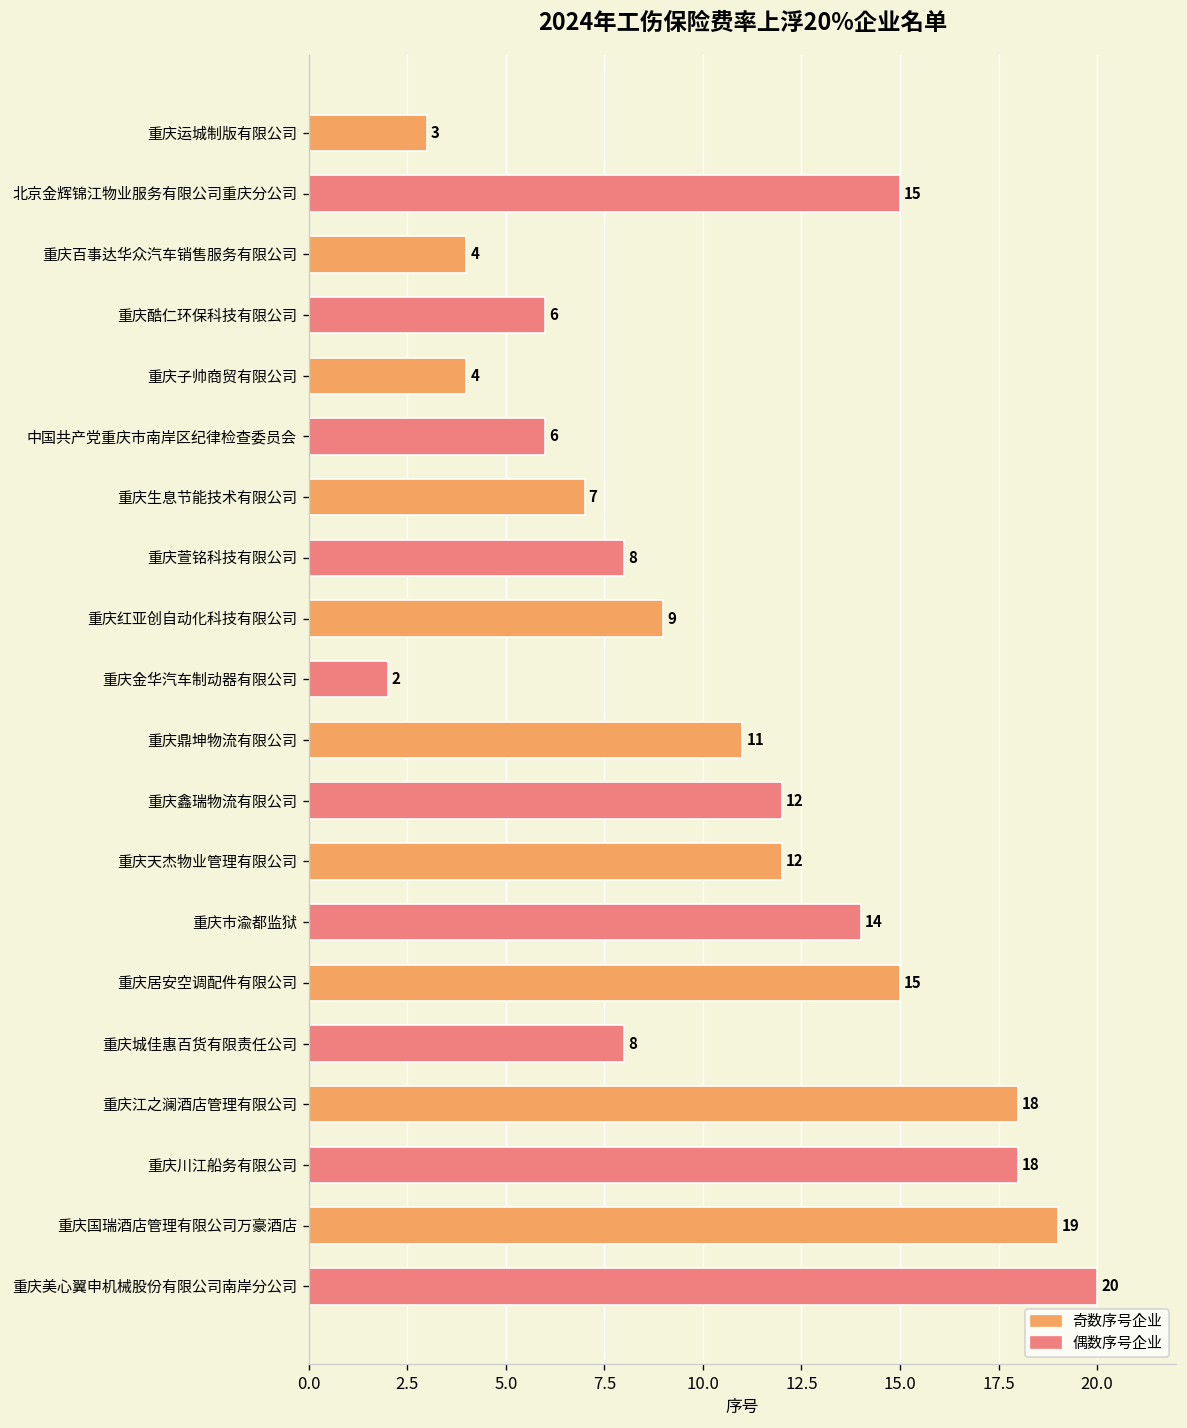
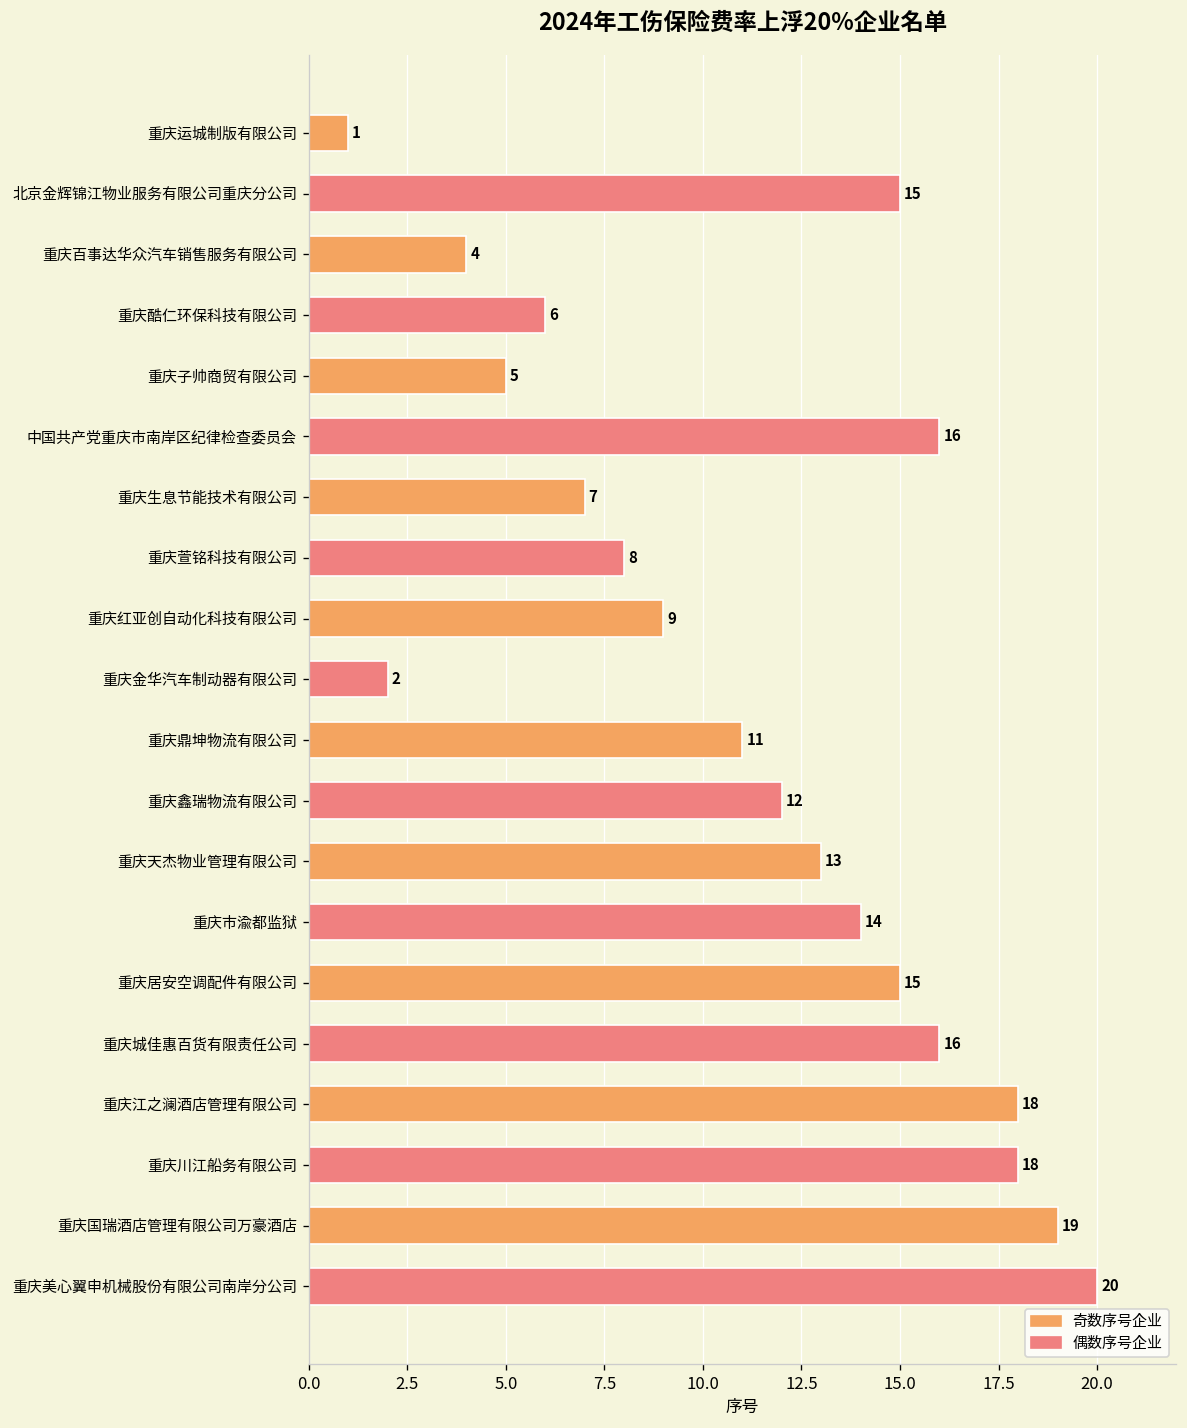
重庆运城制版有限公司: 3 -> 1
重庆子帅商贸有限公司: 4 -> 5
中国共产党重庆市南岸区纪律检查委员会: 6 -> 16
重庆天杰物业管理有限公司: 12 -> 13
重庆城佳惠百货有限责任公司: 8 -> 16
